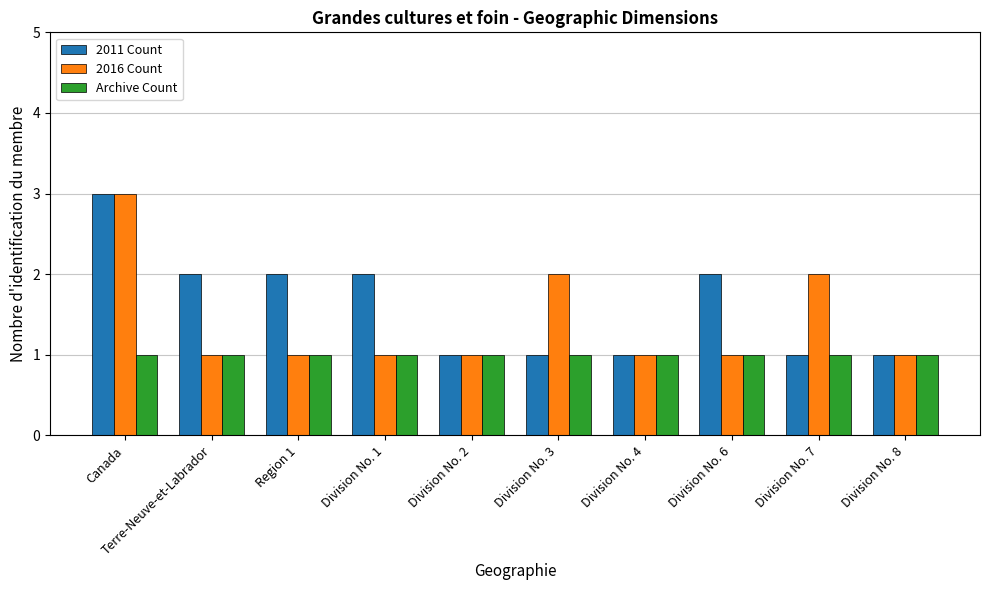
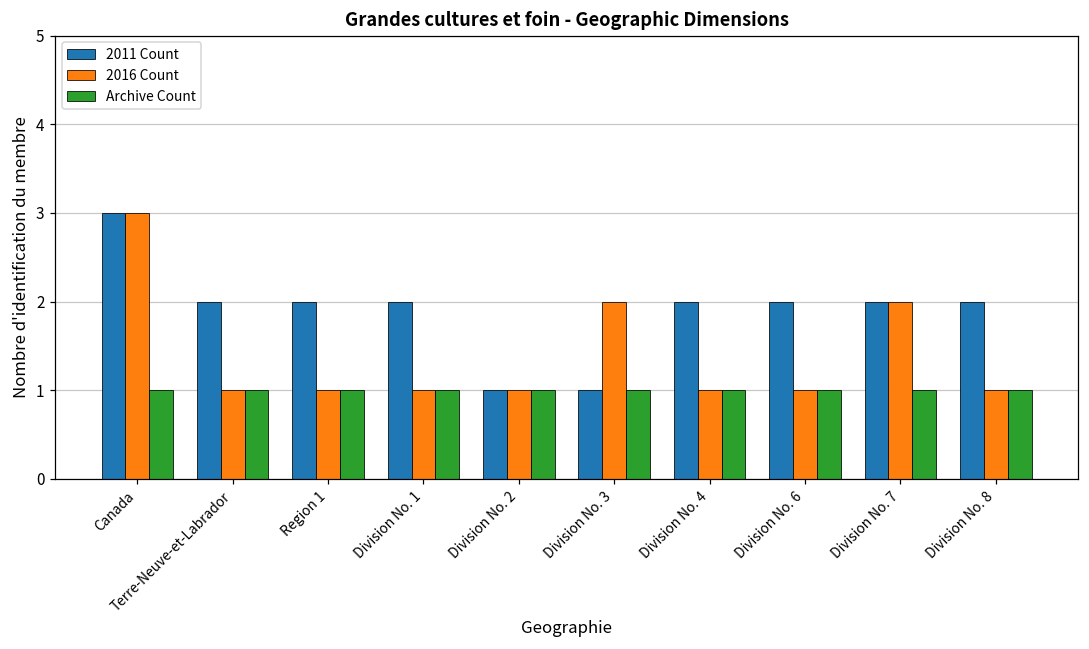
2011 Count, Division No. 4: 1 -> 2
2011 Count, Division No. 7: 1 -> 2
2011 Count, Division No. 8: 1 -> 2
